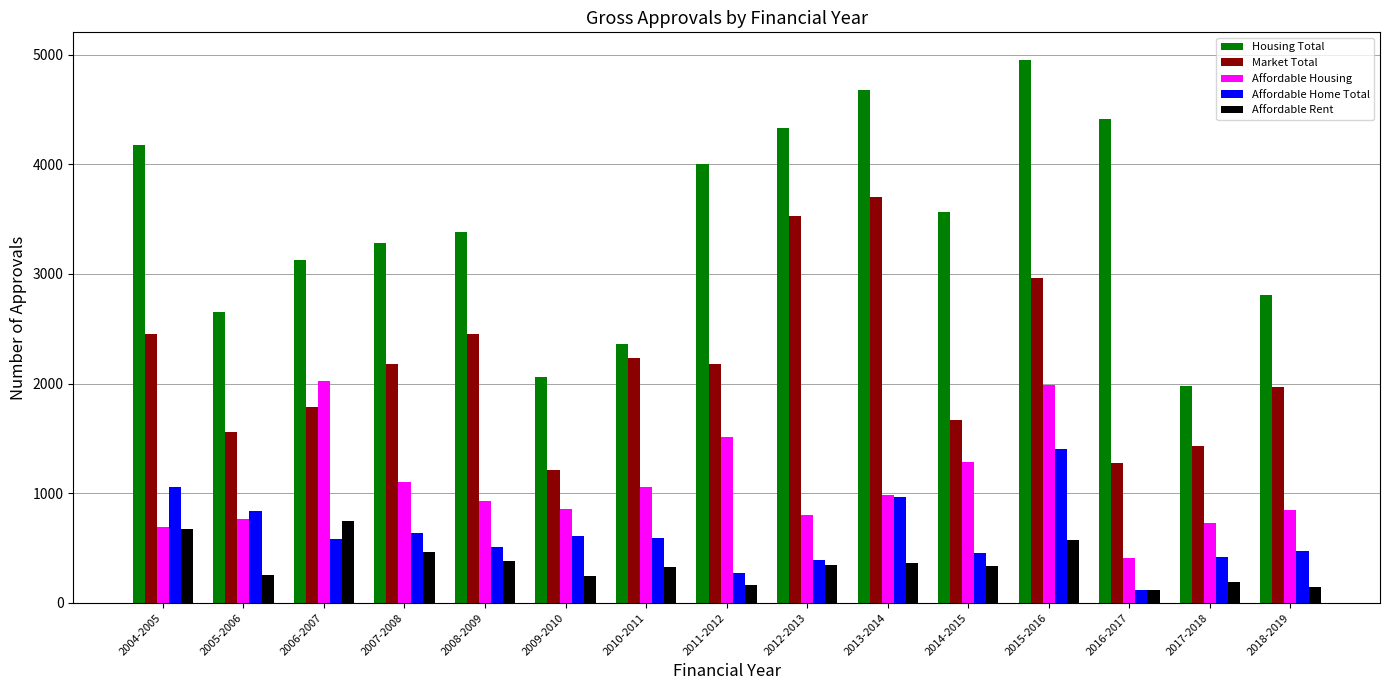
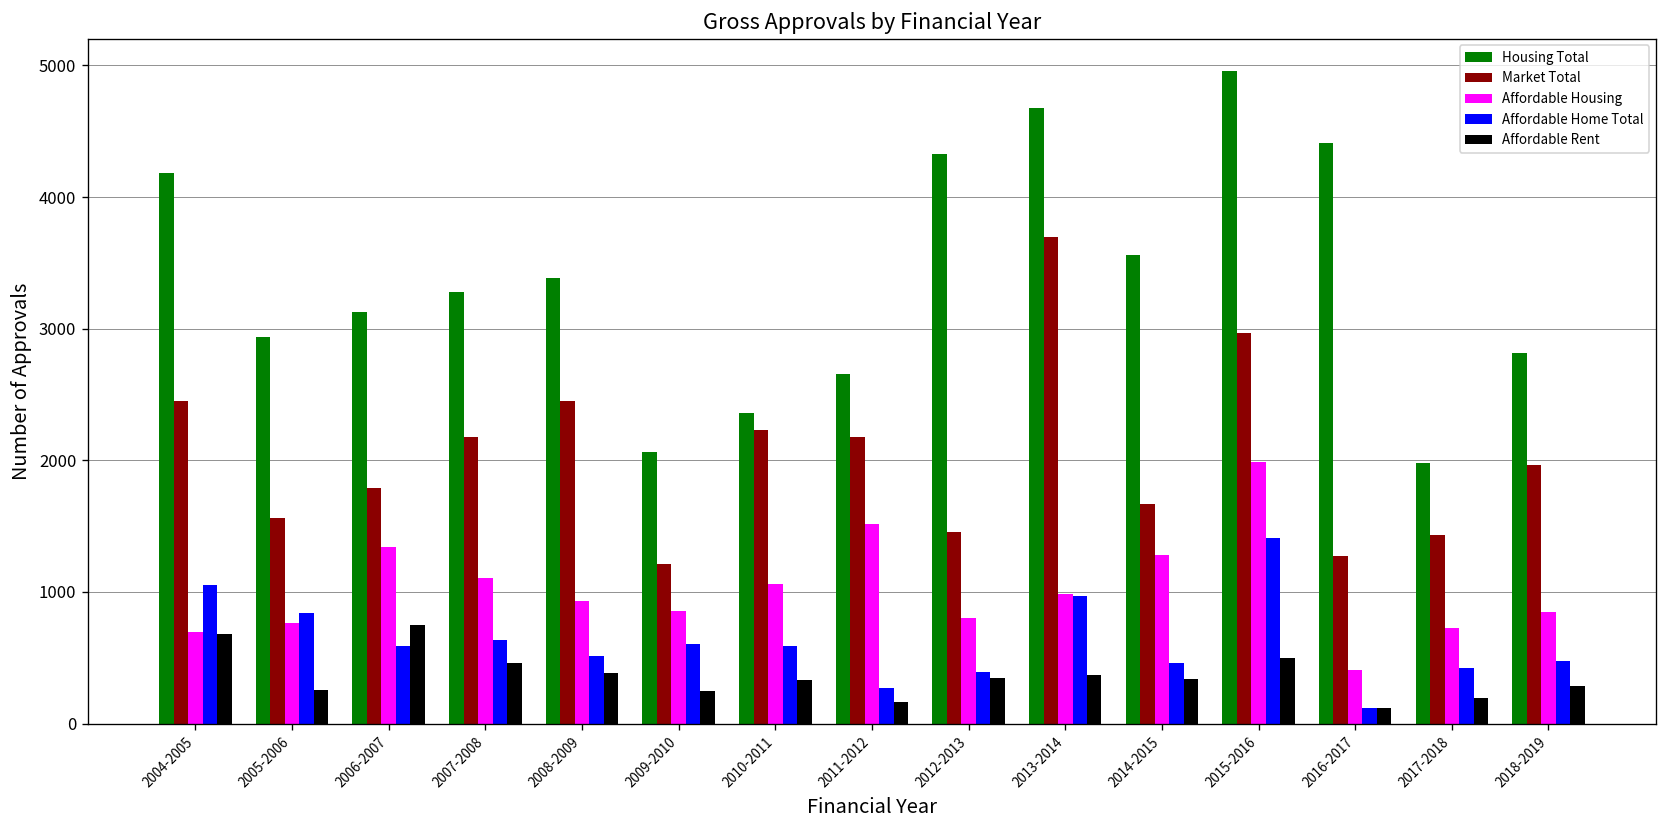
Housing Total, 2005-2006: 2650 -> 2940
Affordable Housing, 2006-2007: 2020 -> 1340
Housing Total, 2011-2012: 4000 -> 2660
Market Total, 2012-2013: 3530 -> 1450
Affordable Rent, 2015-2016: 580 -> 500
Affordable Rent, 2018-2019: 150 -> 290
